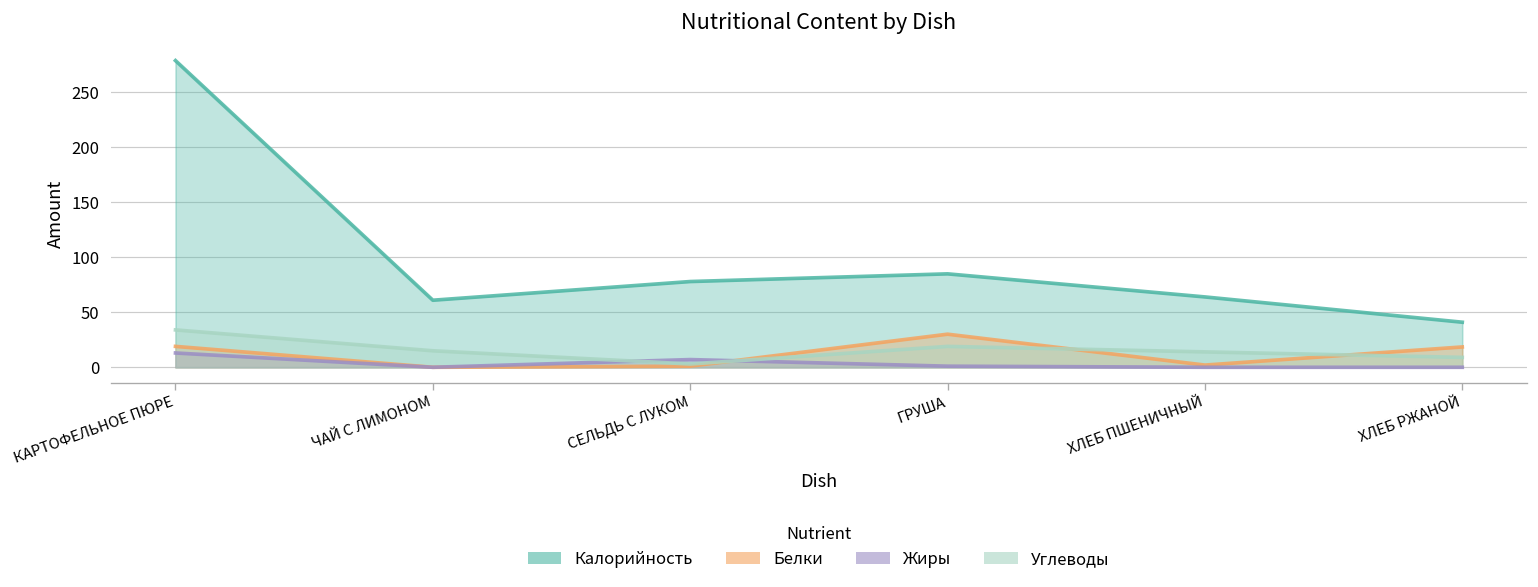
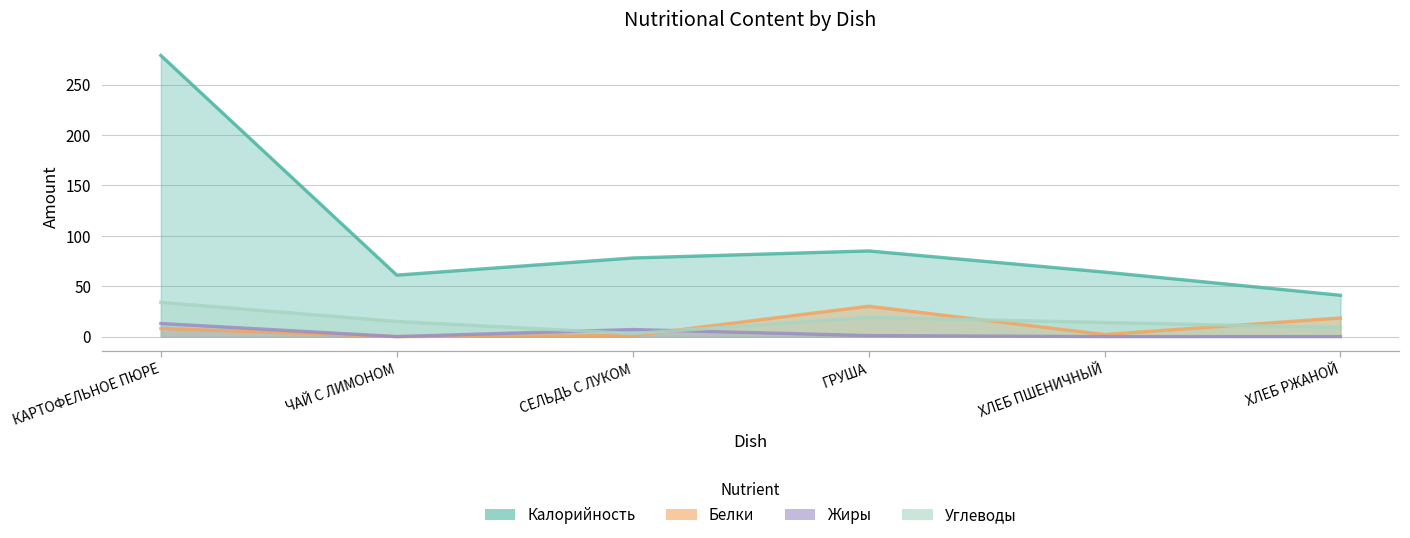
Белки, КАРТОФЕЛЬНОЕ ПЮРЕ: 20 -> 10
